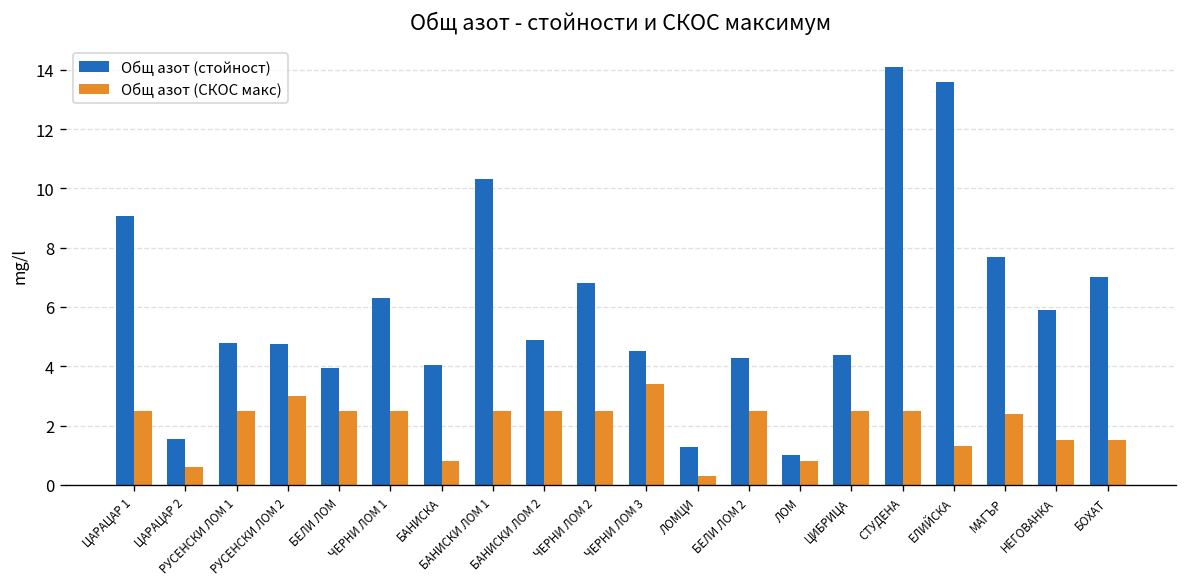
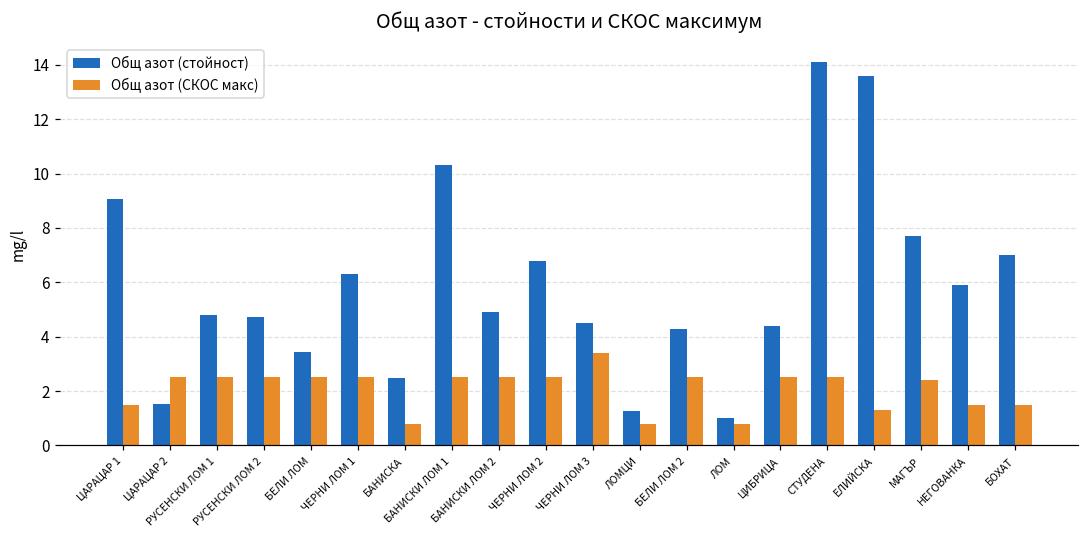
Общ азот (СКОС макс), ЦАРАЦАР 1: 2.5 -> 1.5
Общ азот (СКОС макс), ЦАРАЦАР 2: 0.6 -> 2.5
Общ азот (СКОС макс), РУСЕНСКИ ЛОМ 2: 3.0 -> 2.5
Общ азот (стойност), БЕЛИ ЛОМ: 3.9 -> 3.4
Общ азот (стойност), БАНИСКА: 4.0 -> 2.5
Общ азот (СКОС макс), ЛОМЦИ: 0.3 -> 0.8
